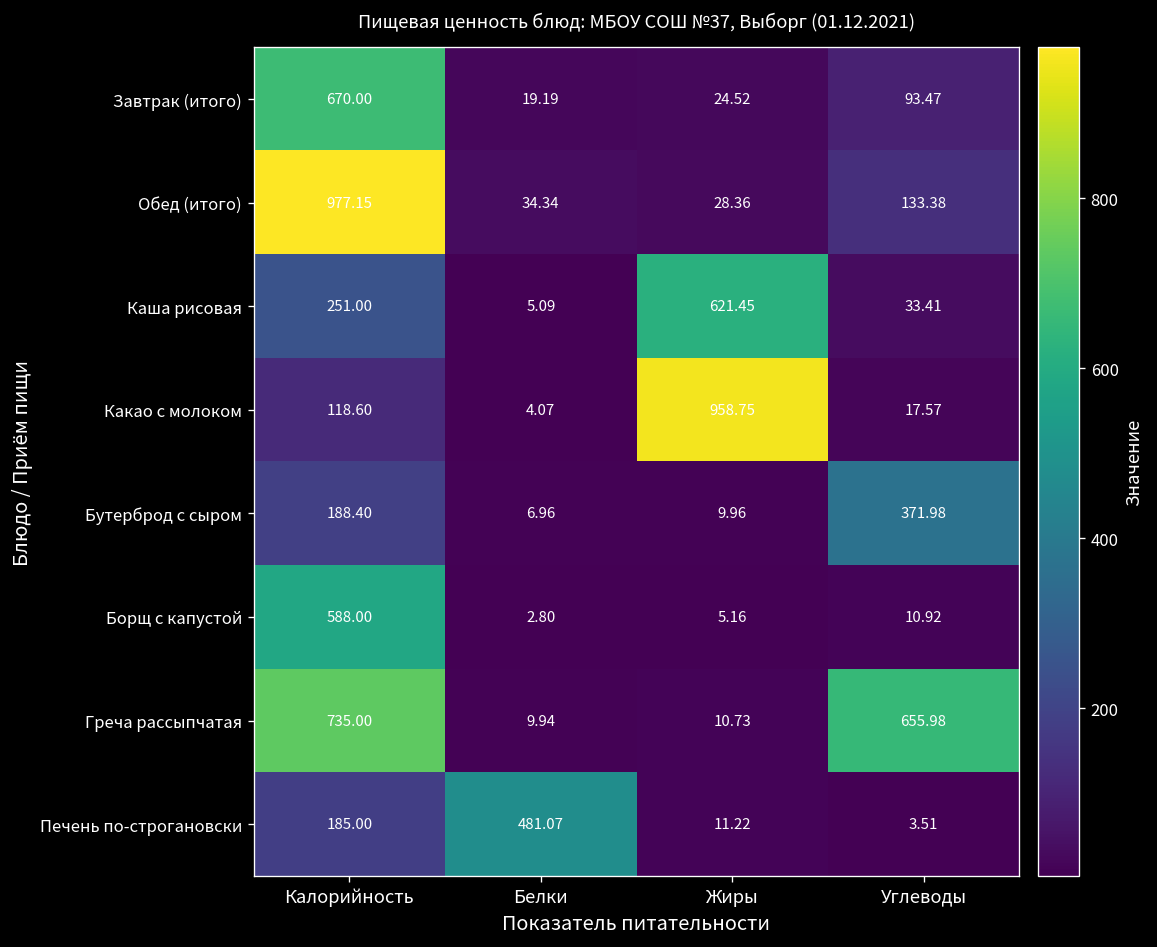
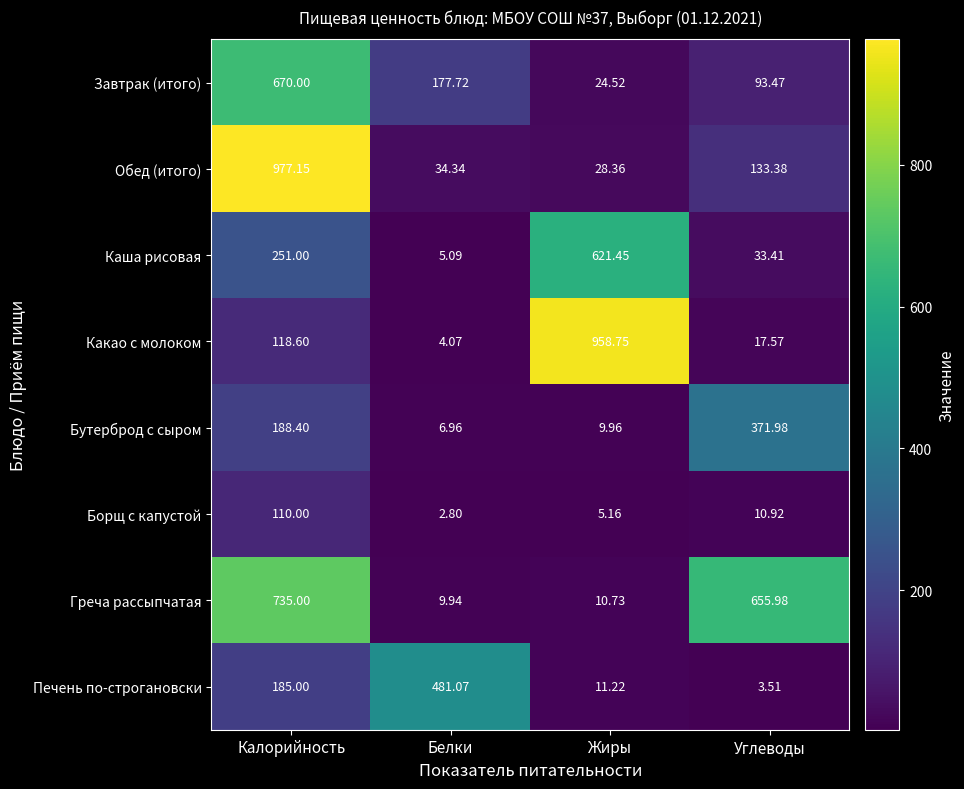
Завтрак (итого), Белки: 19.19 -> 177.72
Борщ с капустой, Калорийность: 588.00 -> 110.00
